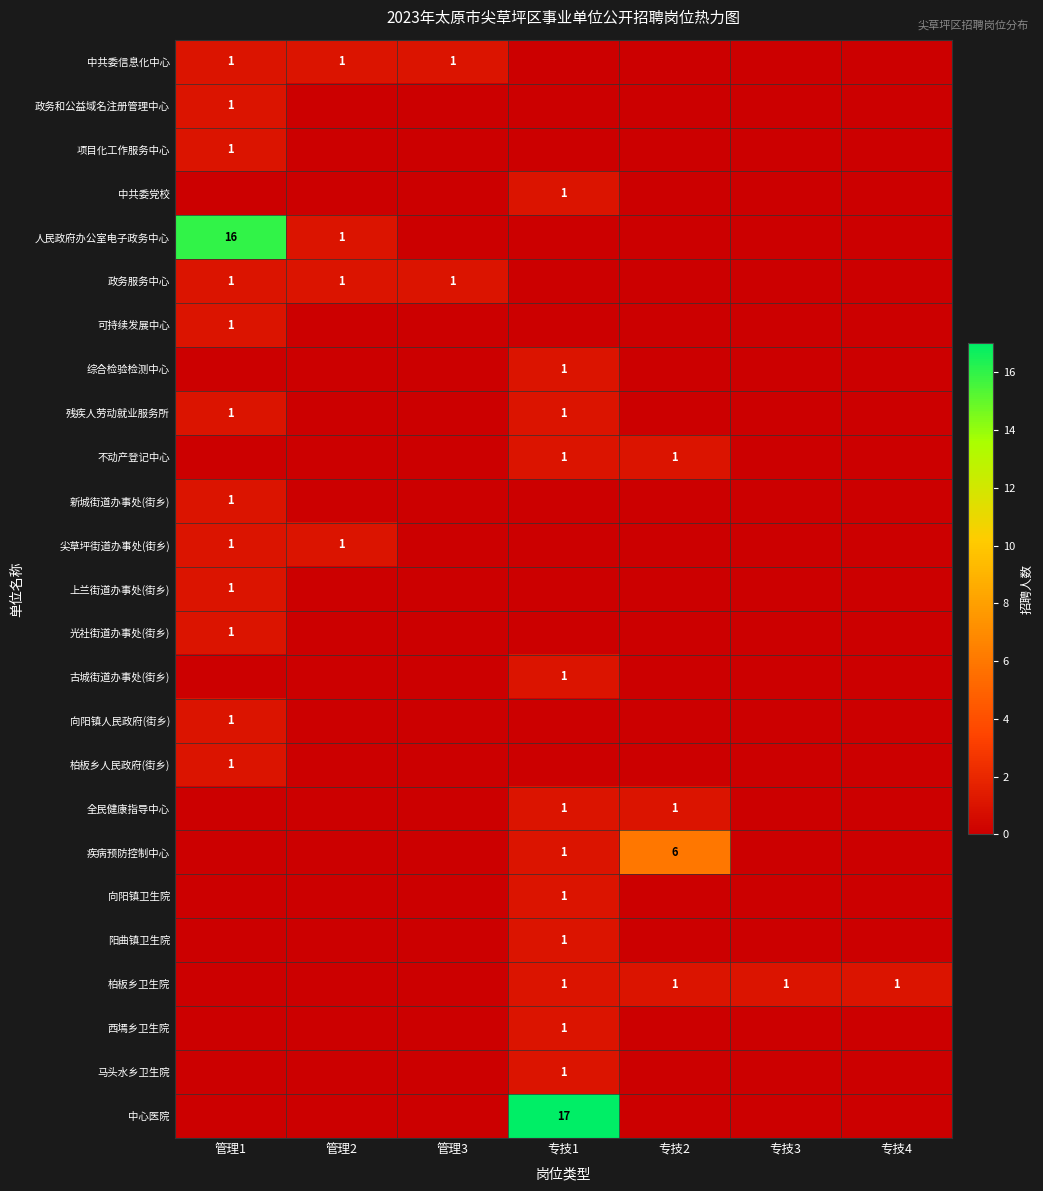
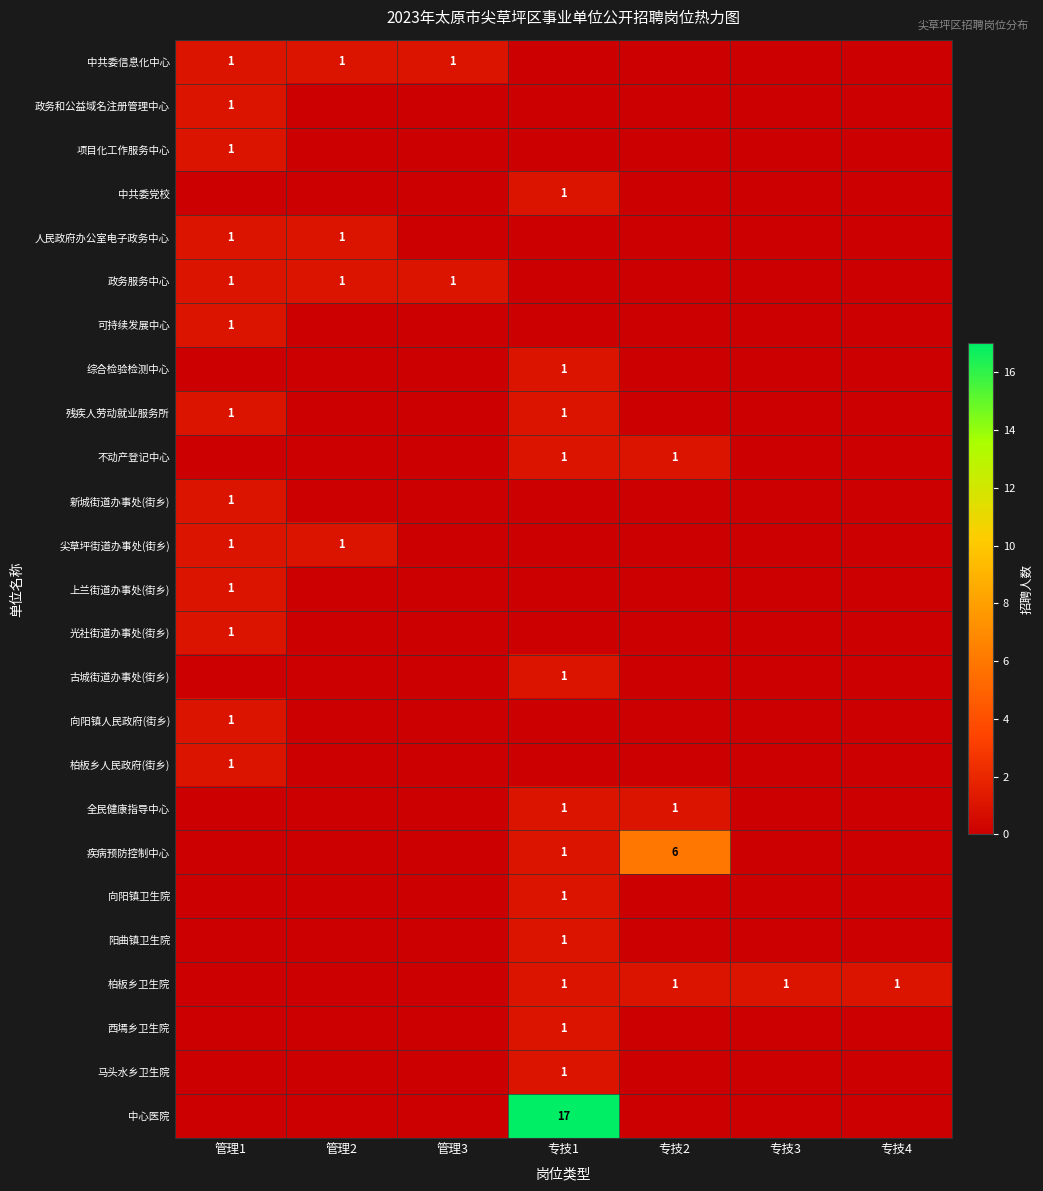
人民政府办公室电子政务中心, 管理1: 16 -> 1
